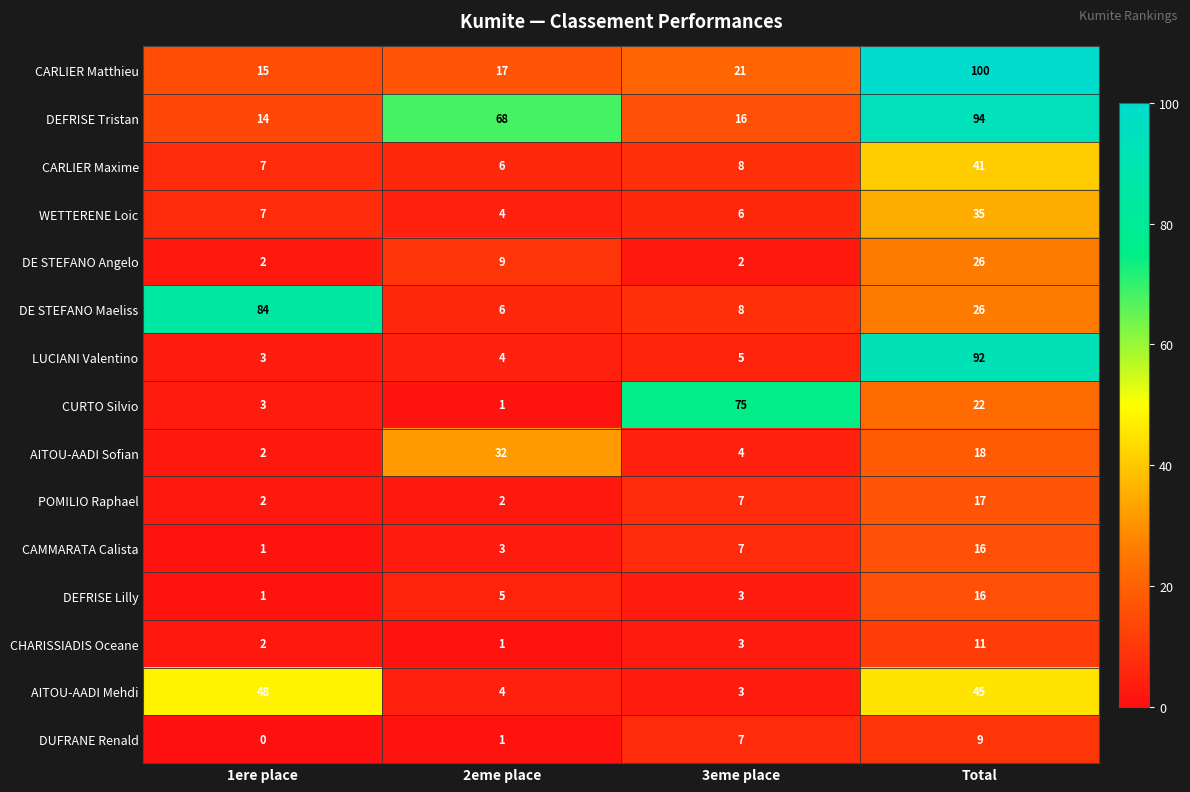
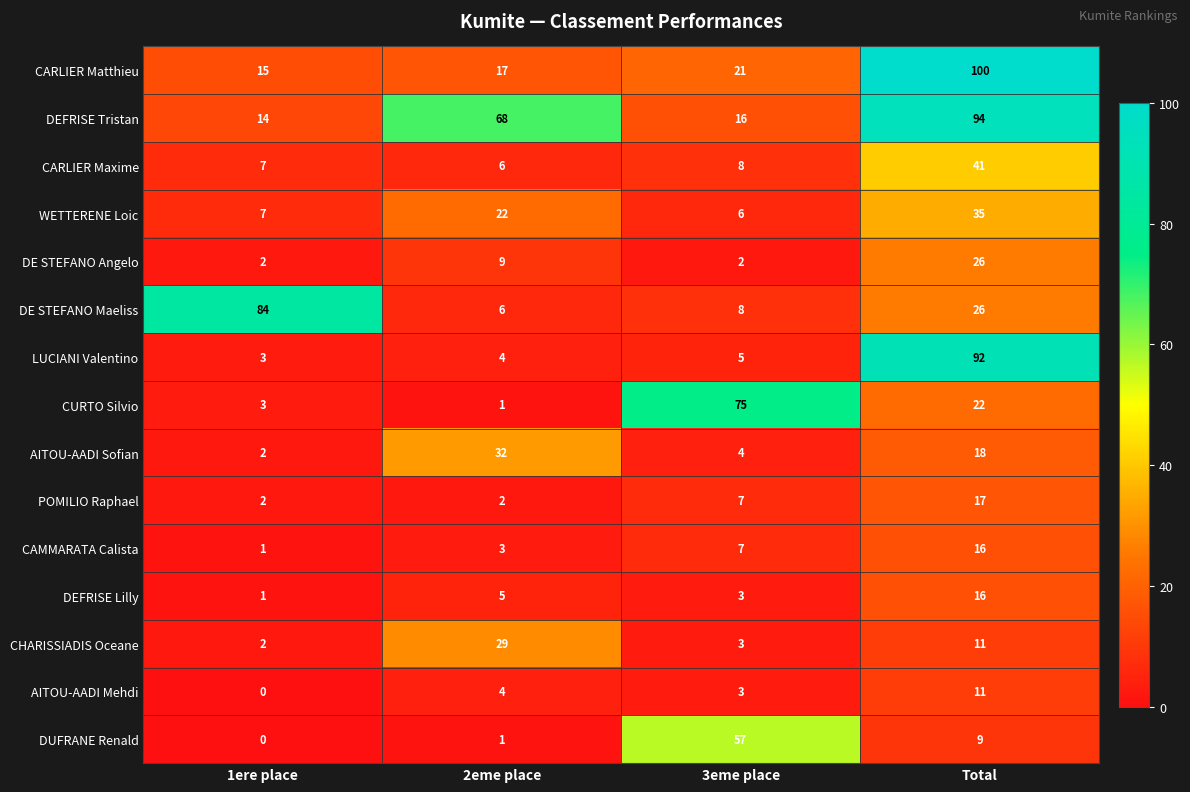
WETTERENE Loic, 2eme place: 4 -> 22
CHARISSIADIS Oceane, 2eme place: 1 -> 29
AITOU-AADI Mehdi, 1ere place: 48 -> 0
AITOU-AADI Mehdi, Total: 45 -> 11
DUFRANE Renald, 3eme place: 7 -> 57
